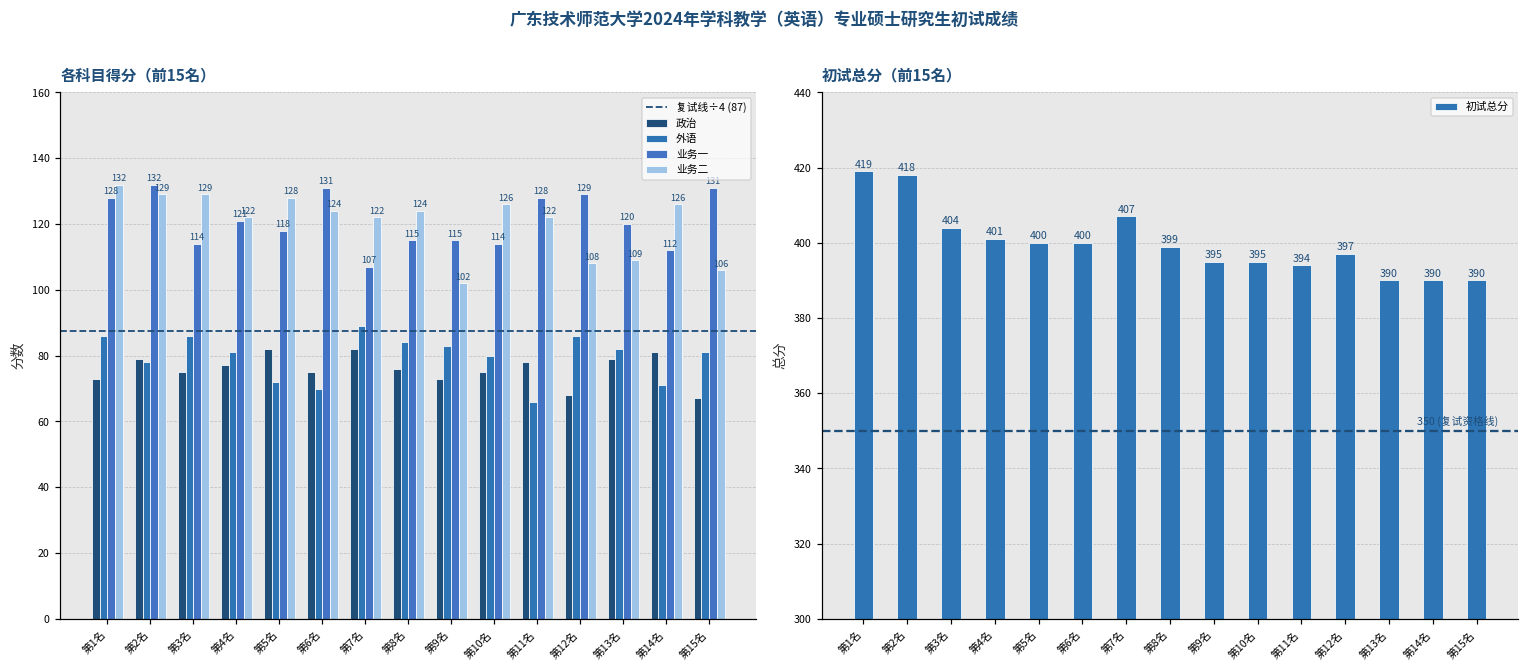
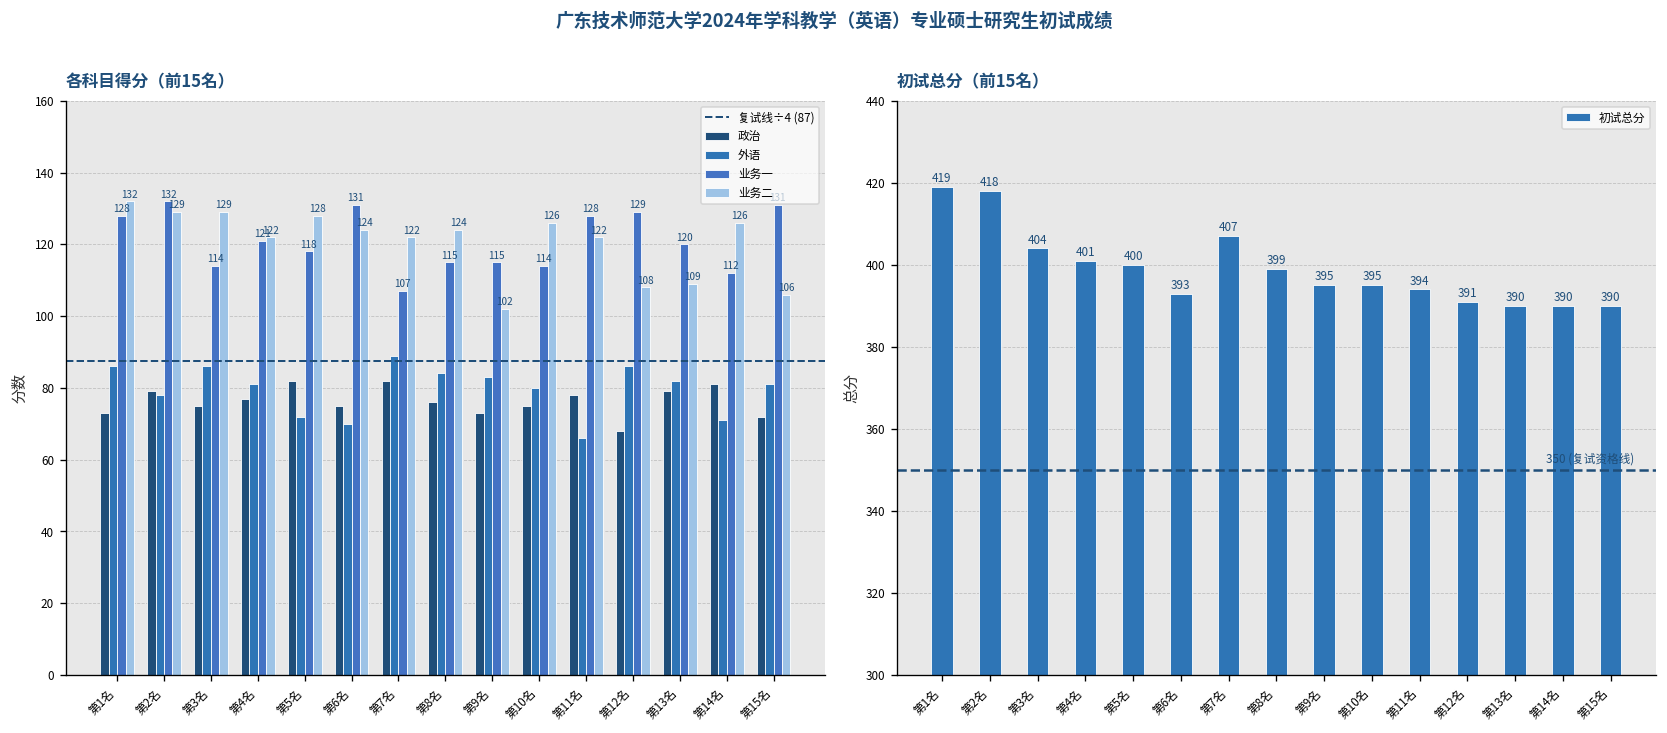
各科目得分（前15名）, 政治, 第15名: 67 -> 72
初试总分（前15名）, 第6名: 400 -> 393
初试总分（前15名）, 第12名: 397 -> 391
